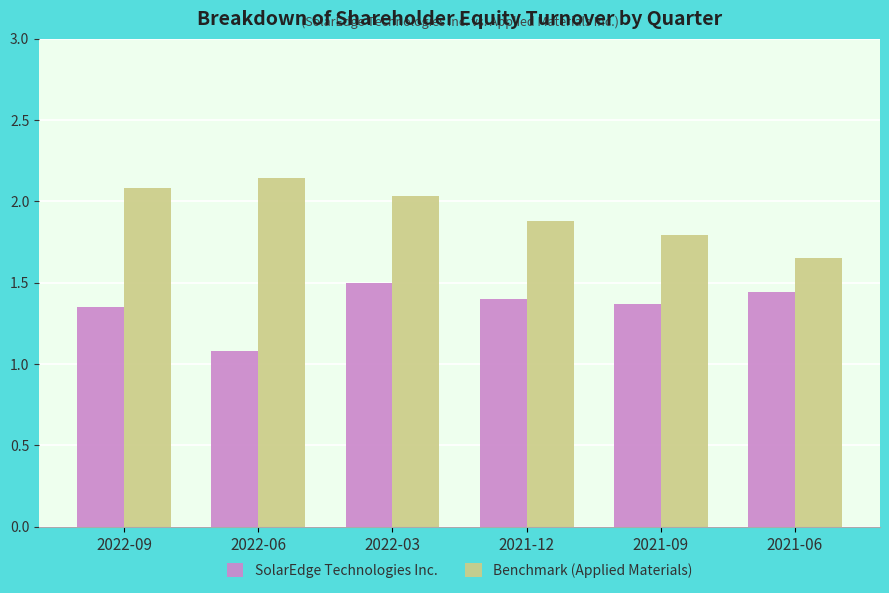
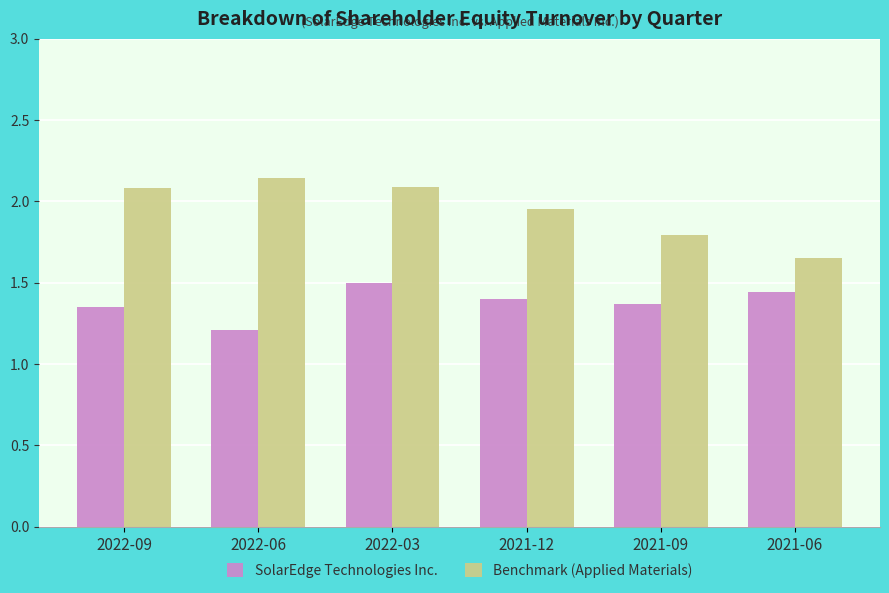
SolarEdge Technologies Inc., 2022-06: 1.08 -> 1.21
Benchmark (Applied Materials), 2022-03: 2.03 -> 2.09
Benchmark (Applied Materials), 2021-12: 1.88 -> 1.95
